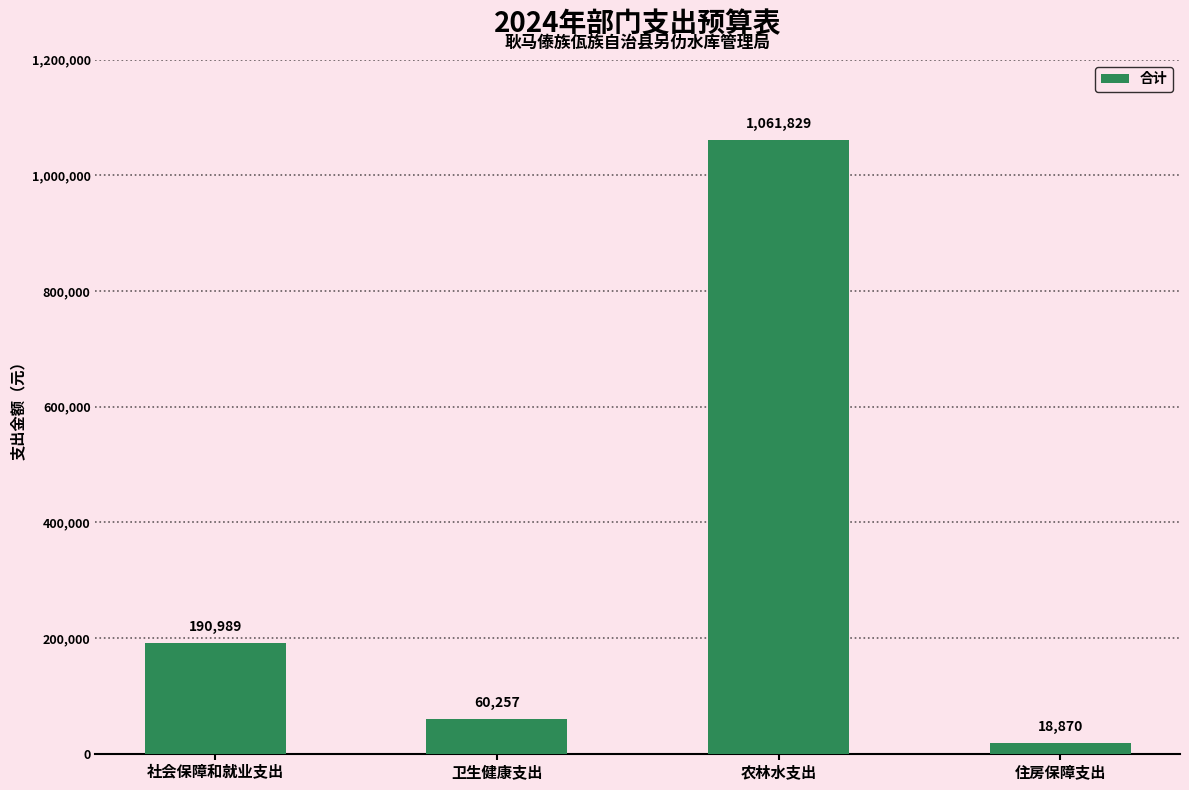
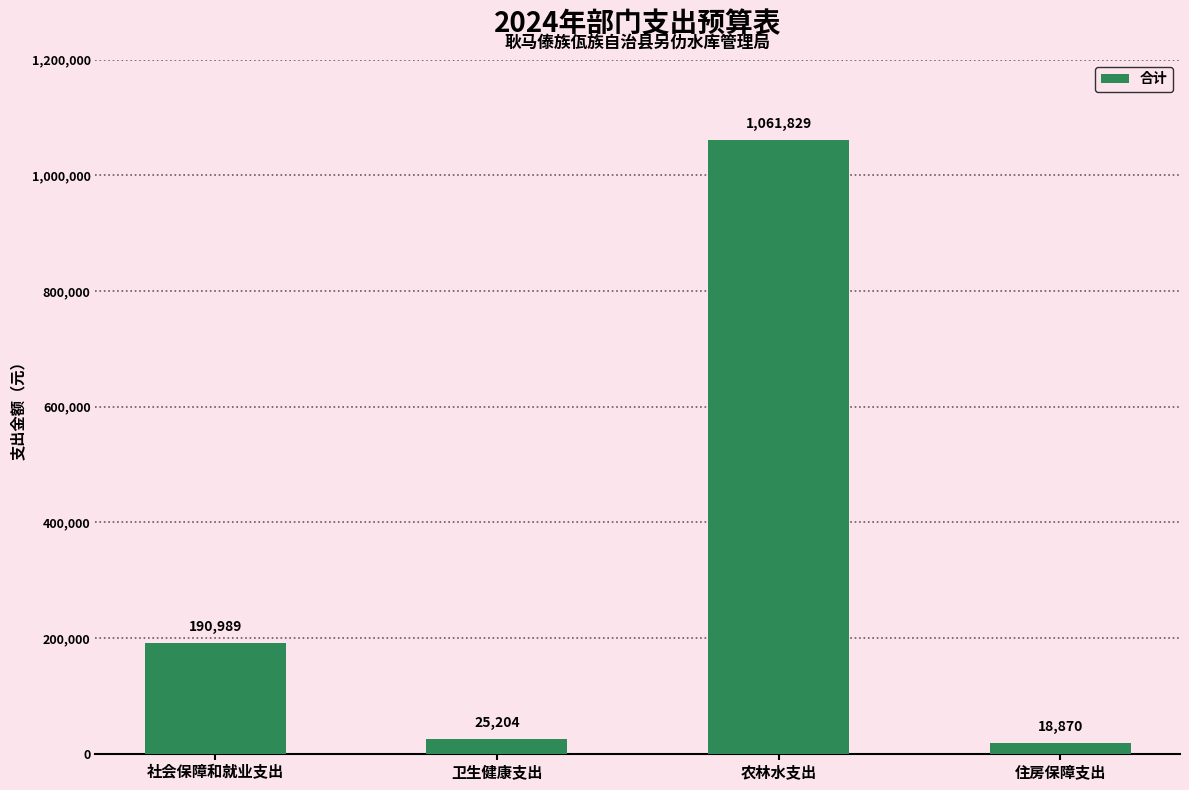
卫生健康支出: 60,257 -> 25,204
